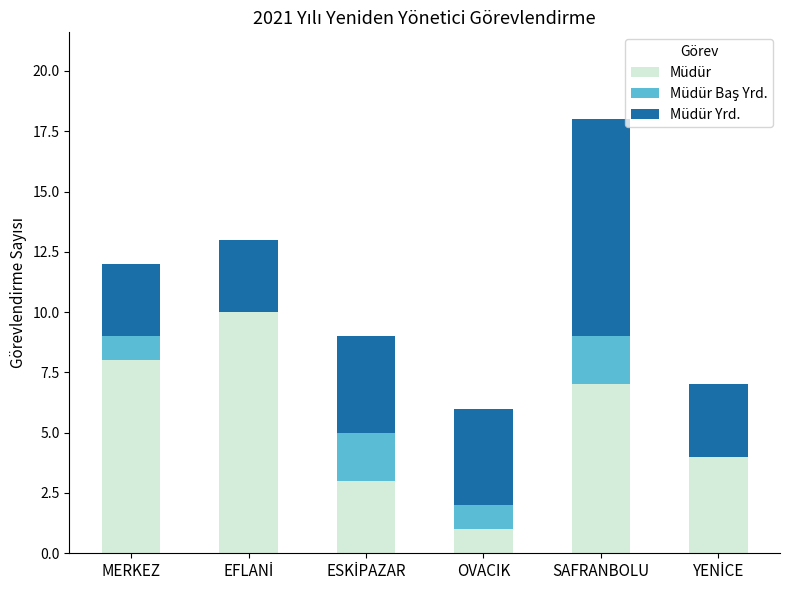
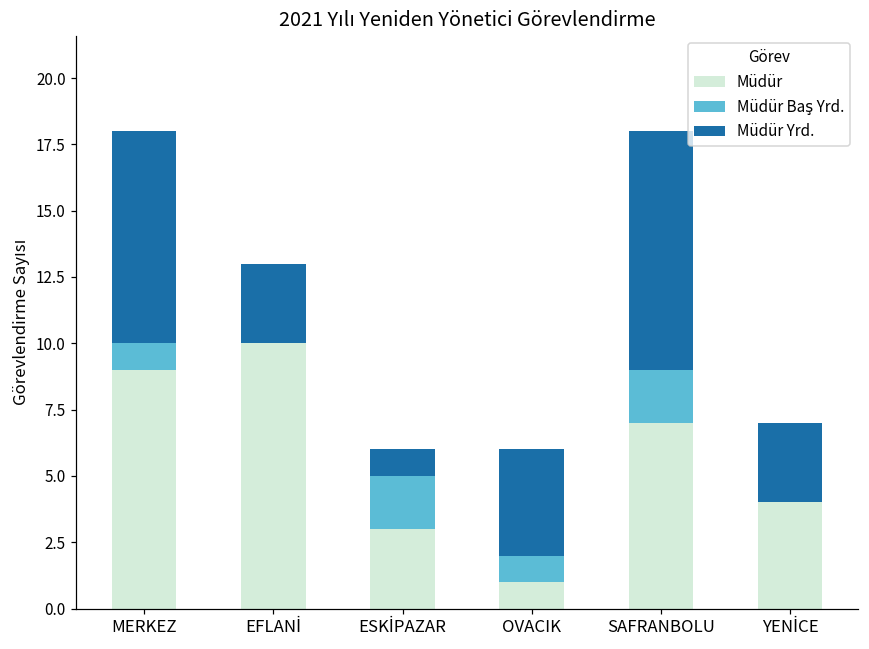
Müdür, MERKEZ: 8 -> 9
Müdür Yrd., MERKEZ: 3 -> 8
Müdür Yrd., ESKİPAZAR: 4 -> 1
